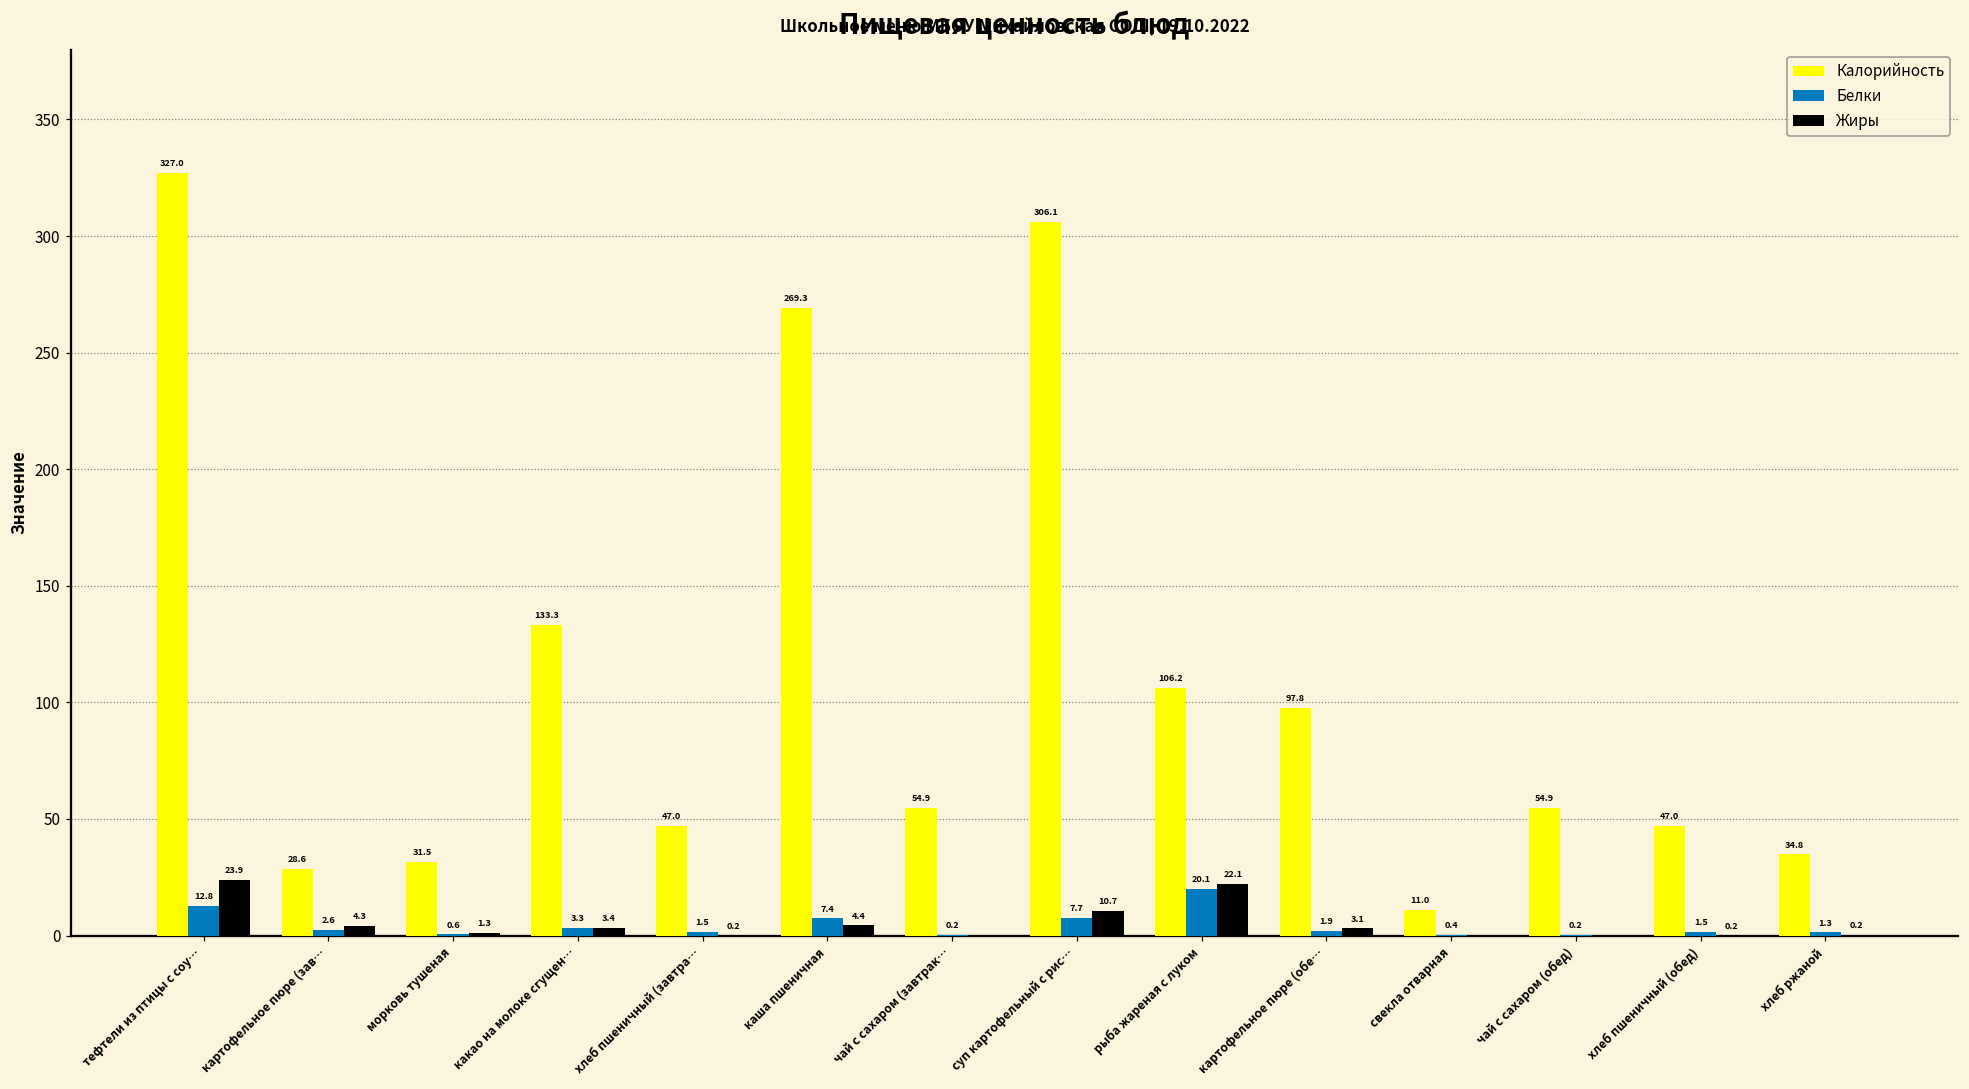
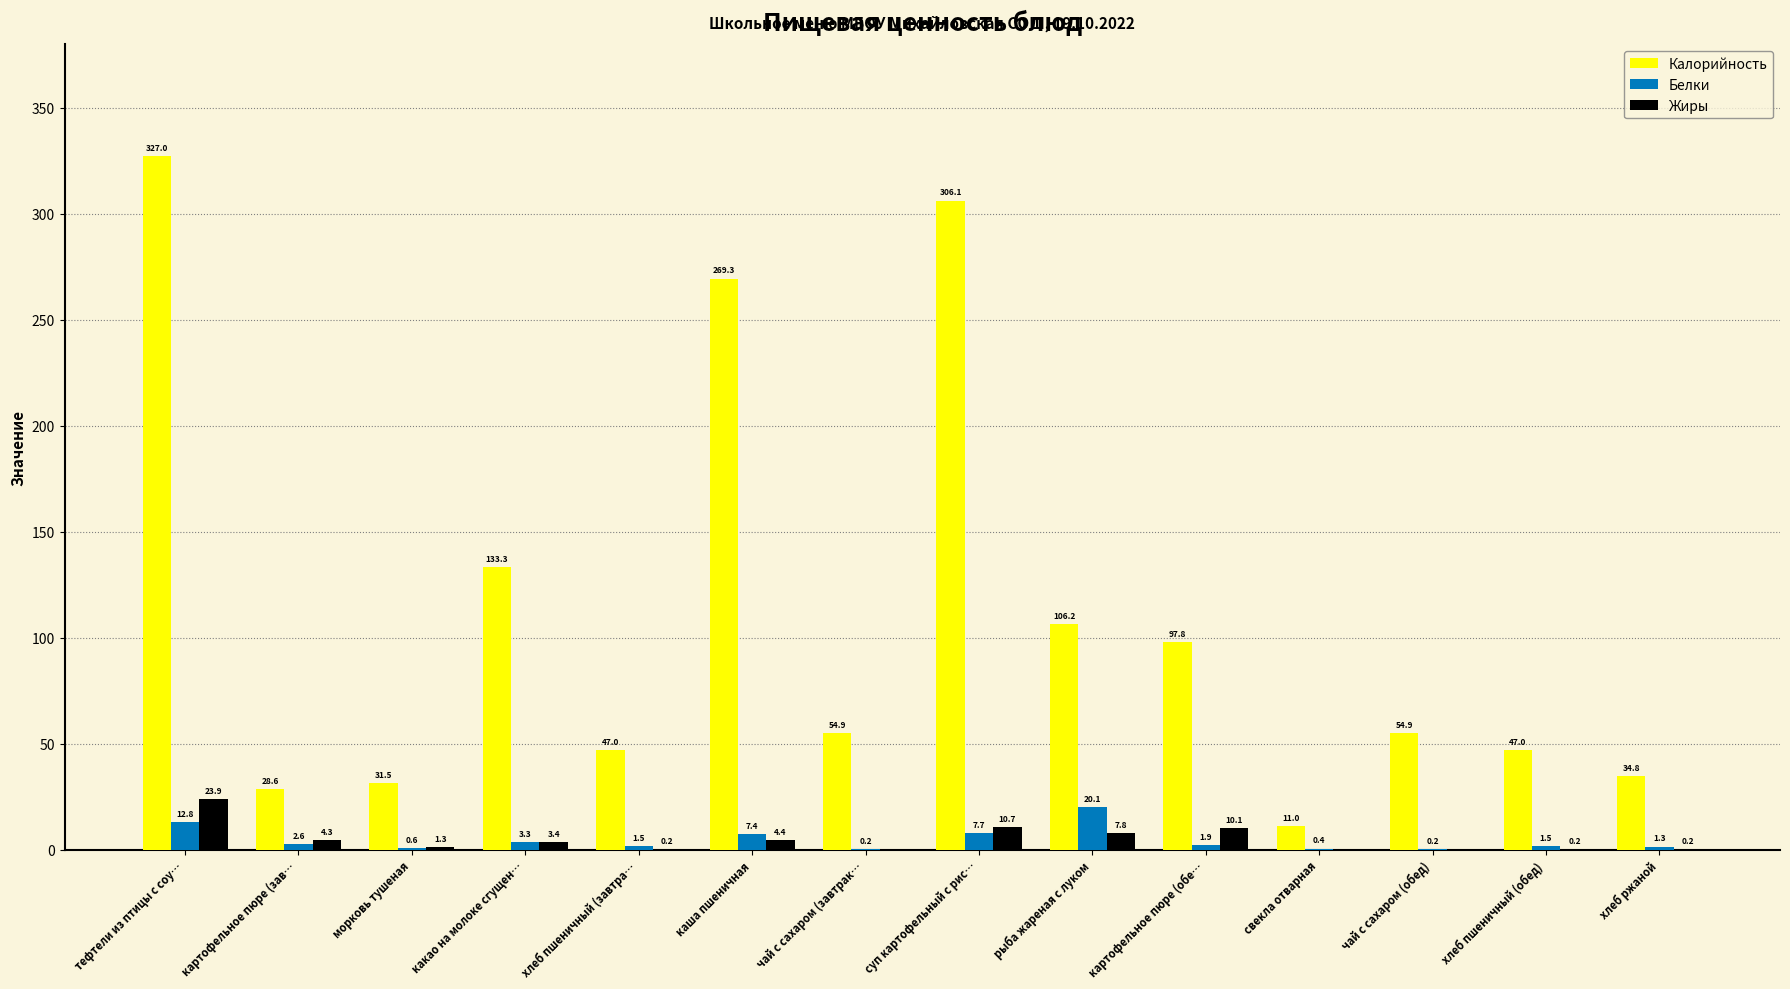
Жиры, рыба жареная с луком: 22.1 -> 7.8
Жиры, картофельное пюре (обе…: 3.1 -> 10.1
